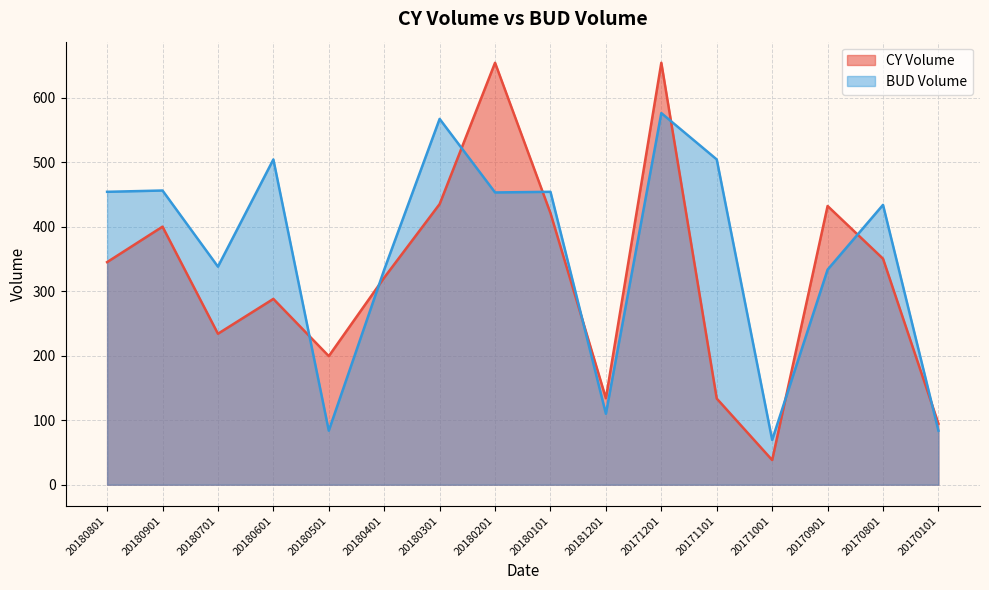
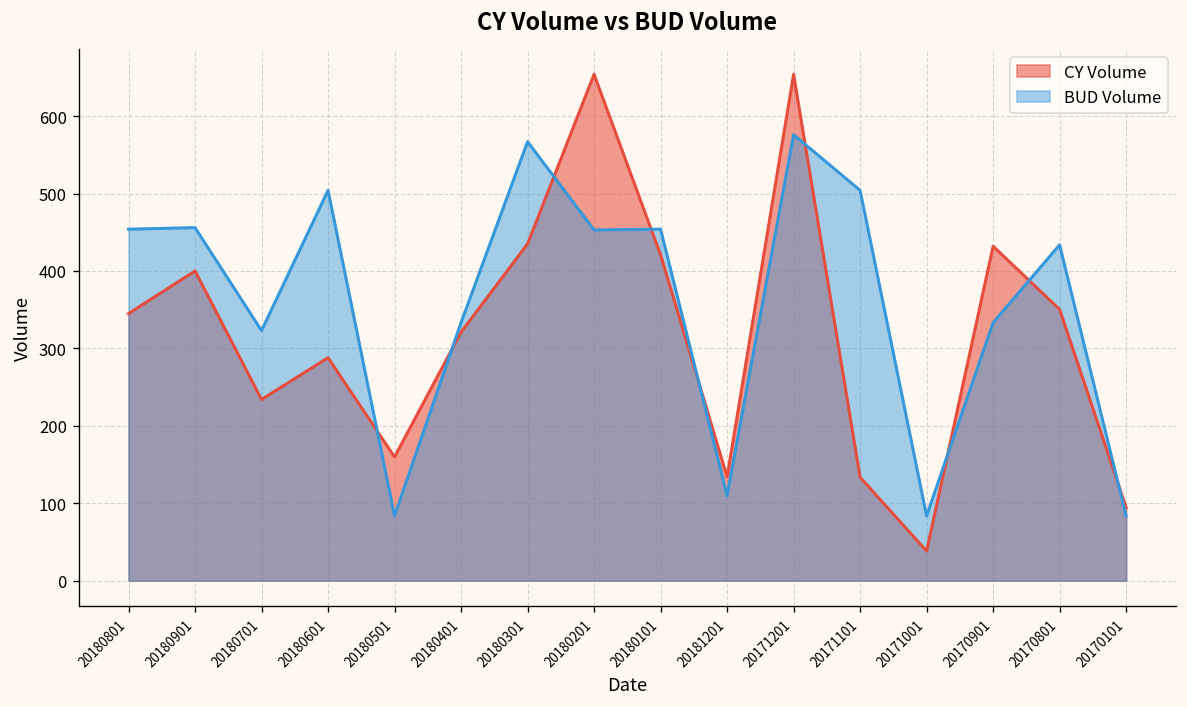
BUD Volume, 20180701: 340 -> 320
CY Volume, 20180501: 200 -> 160
BUD Volume, 20171001: 70 -> 80
